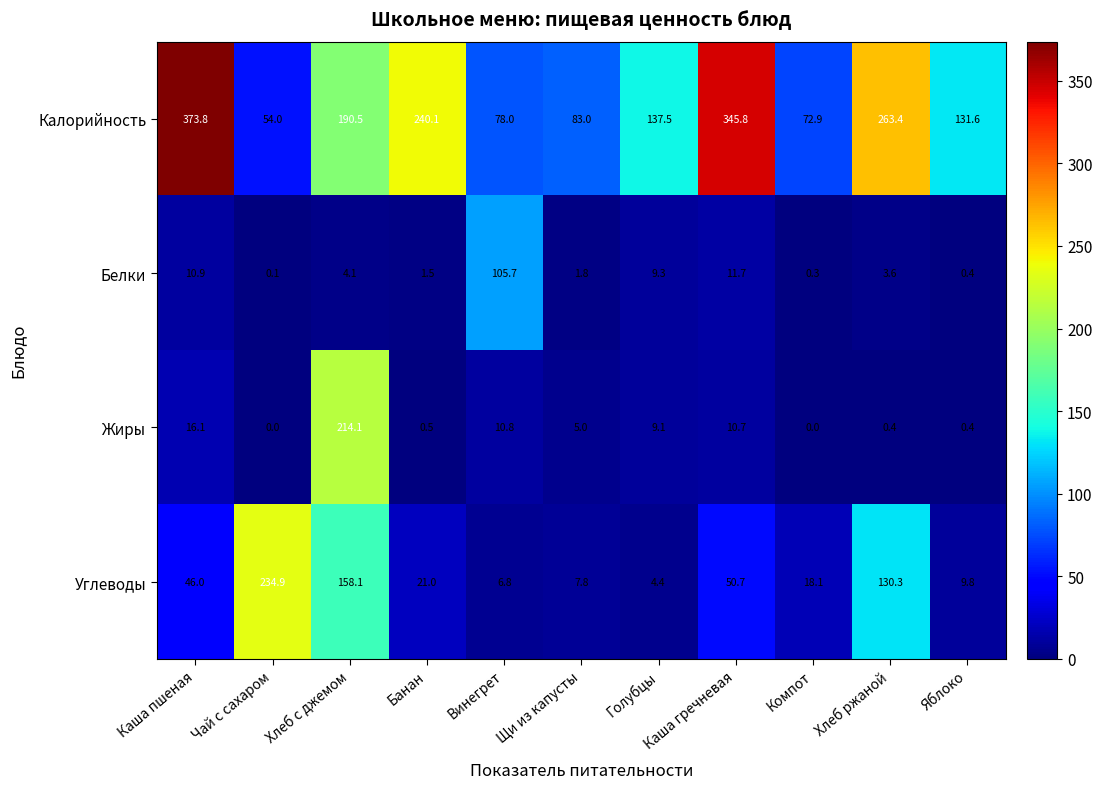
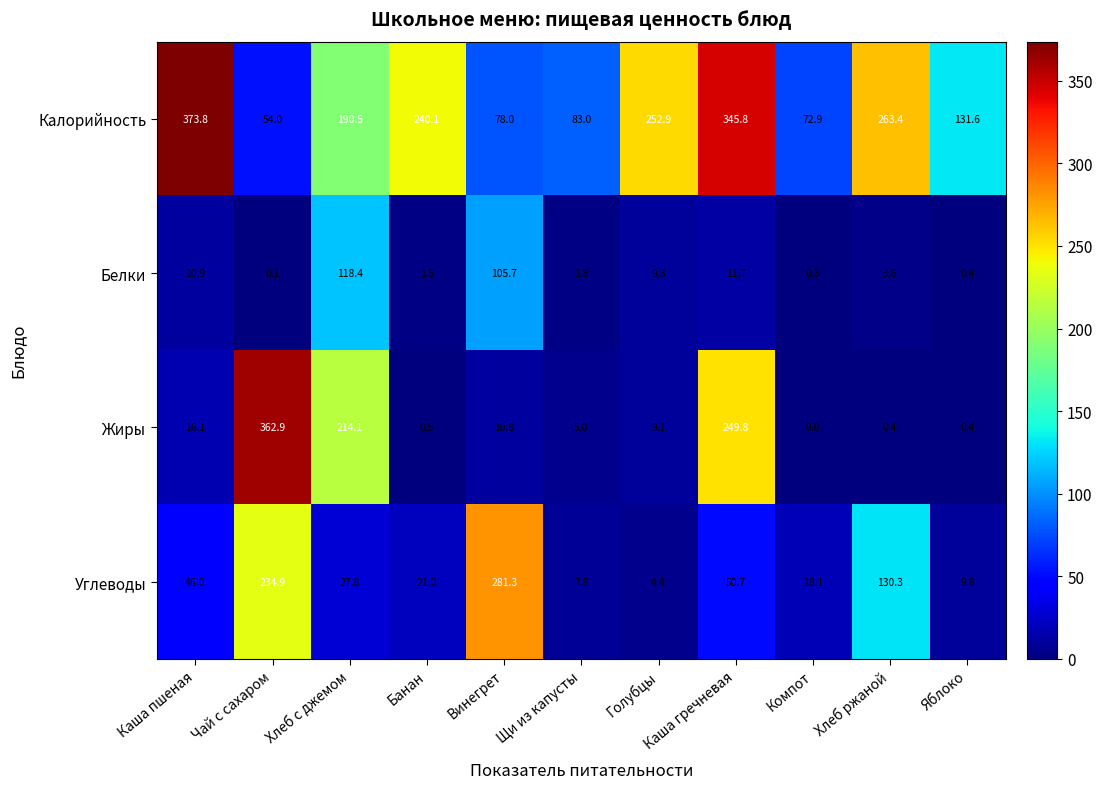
Калорийность, Голубцы: 137.5 -> 252.9
Белки, Хлеб с джемом: 4.1 -> 118.4
Жиры, Чай с сахаром: 0.0 -> 362.9
Жиры, Каша гречневая: 10.7 -> 249.8
Углеводы, Хлеб с джемом: 158.1 -> 27.8
Углеводы, Винегрет: 6.8 -> 281.3
